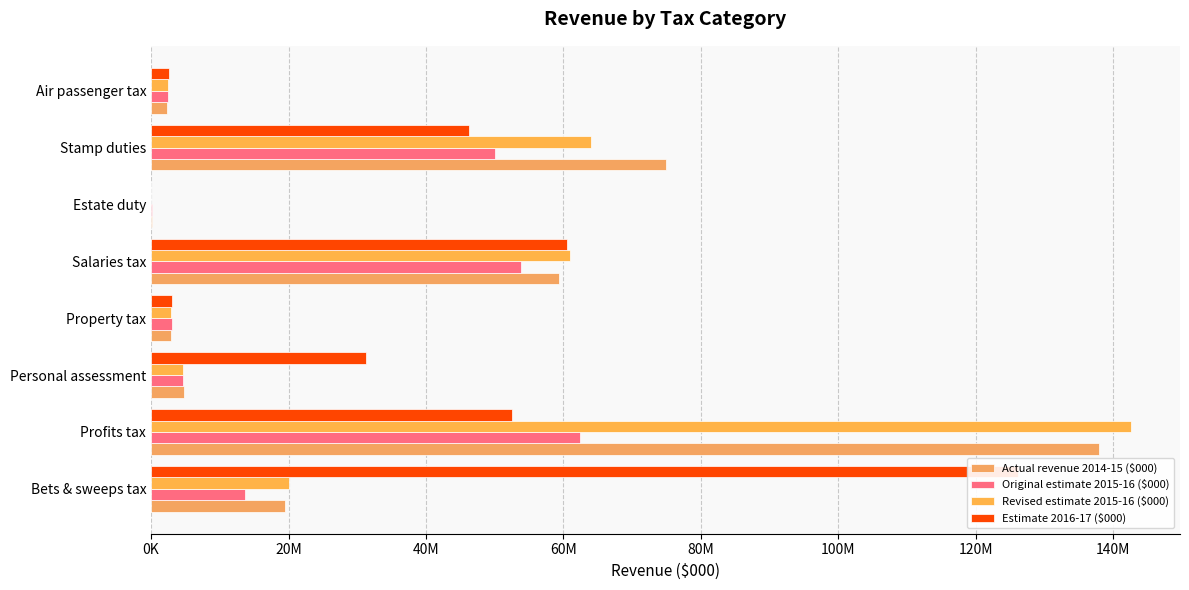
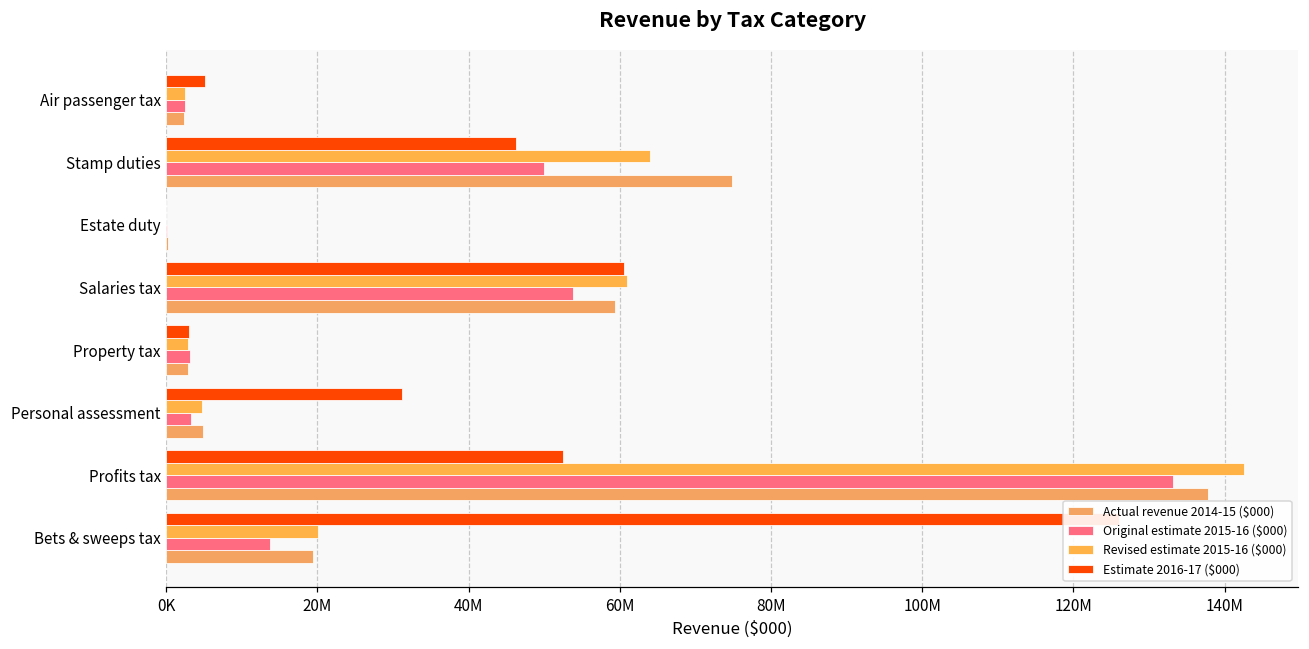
Estimate 2016-17 ($000), Air passenger tax: 3000000 -> 5000000
Original estimate 2015-16 ($000), Personal assessment: 5000000 -> 3000000
Original estimate 2015-16 ($000), Profits tax: 62000000 -> 133000000
